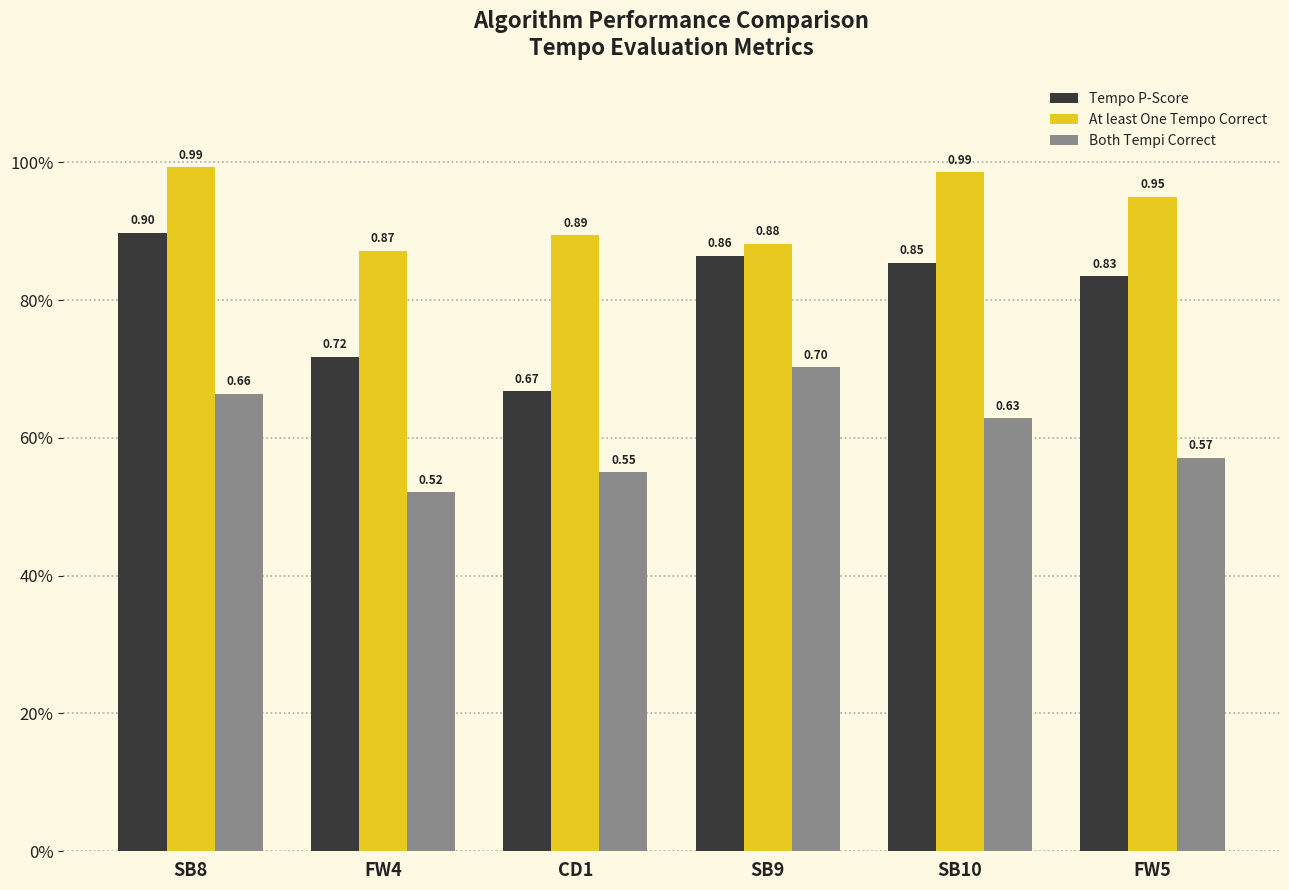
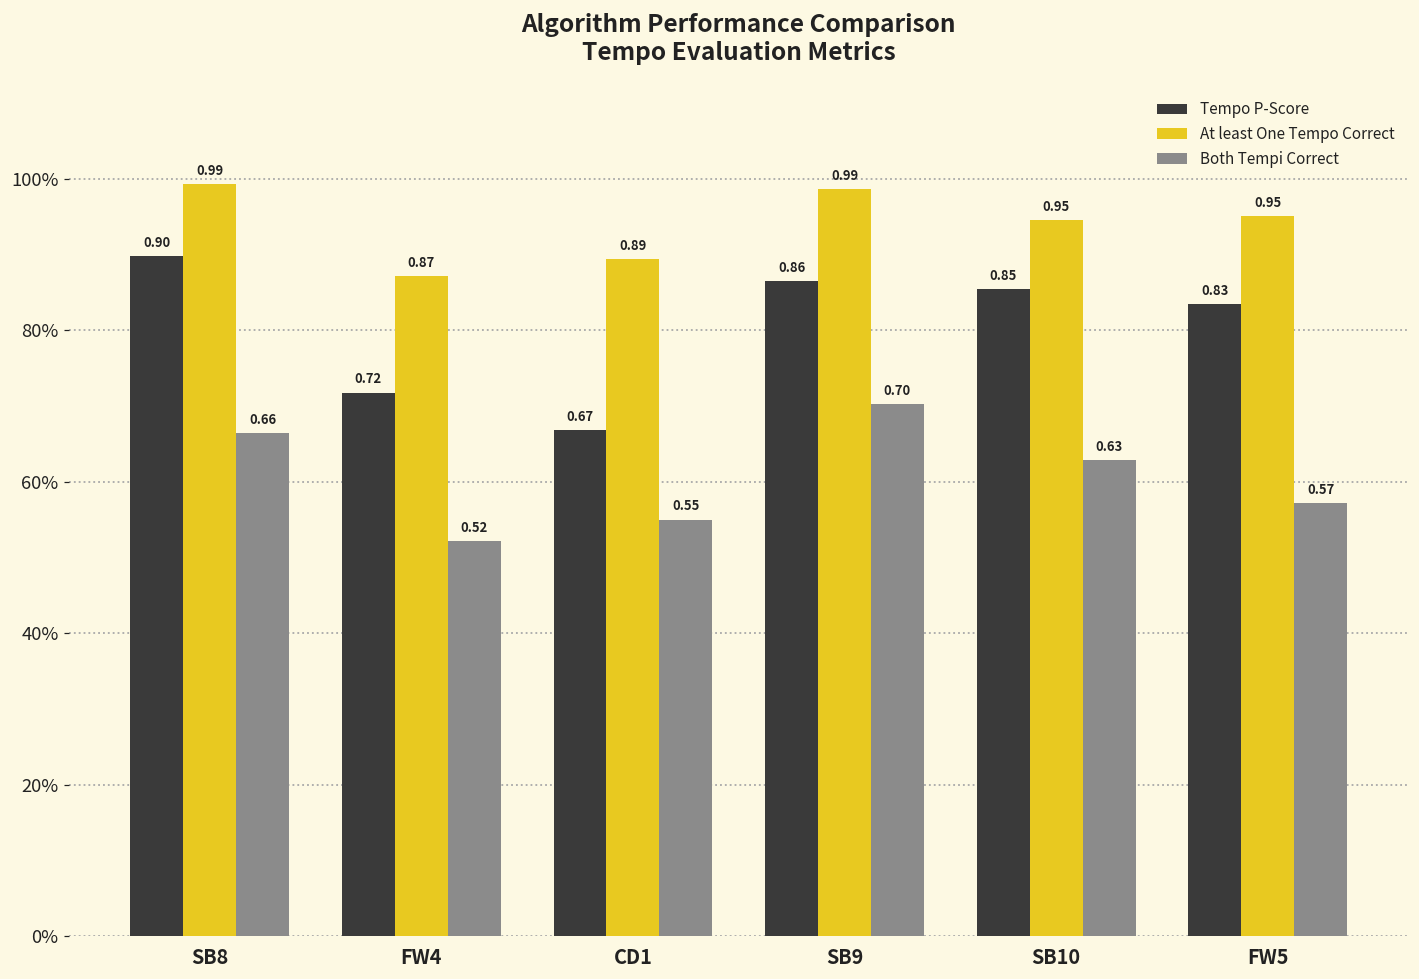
At least One Tempo Correct, SB9: 0.88 -> 0.99
At least One Tempo Correct, SB10: 0.99 -> 0.95
